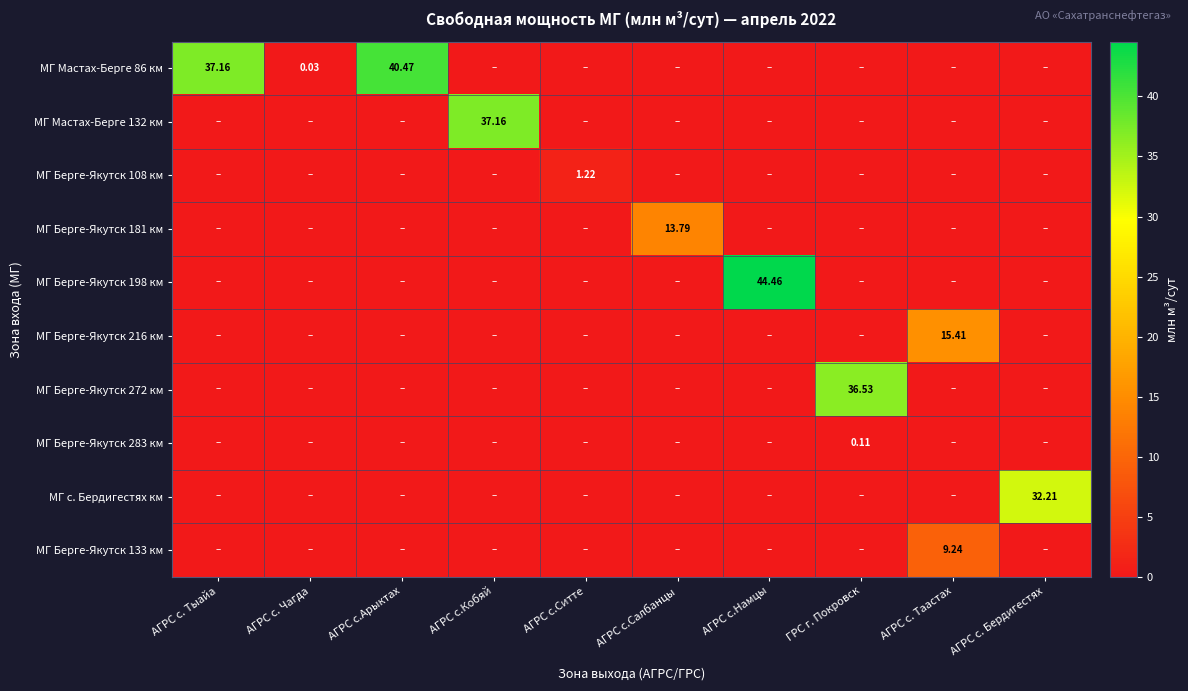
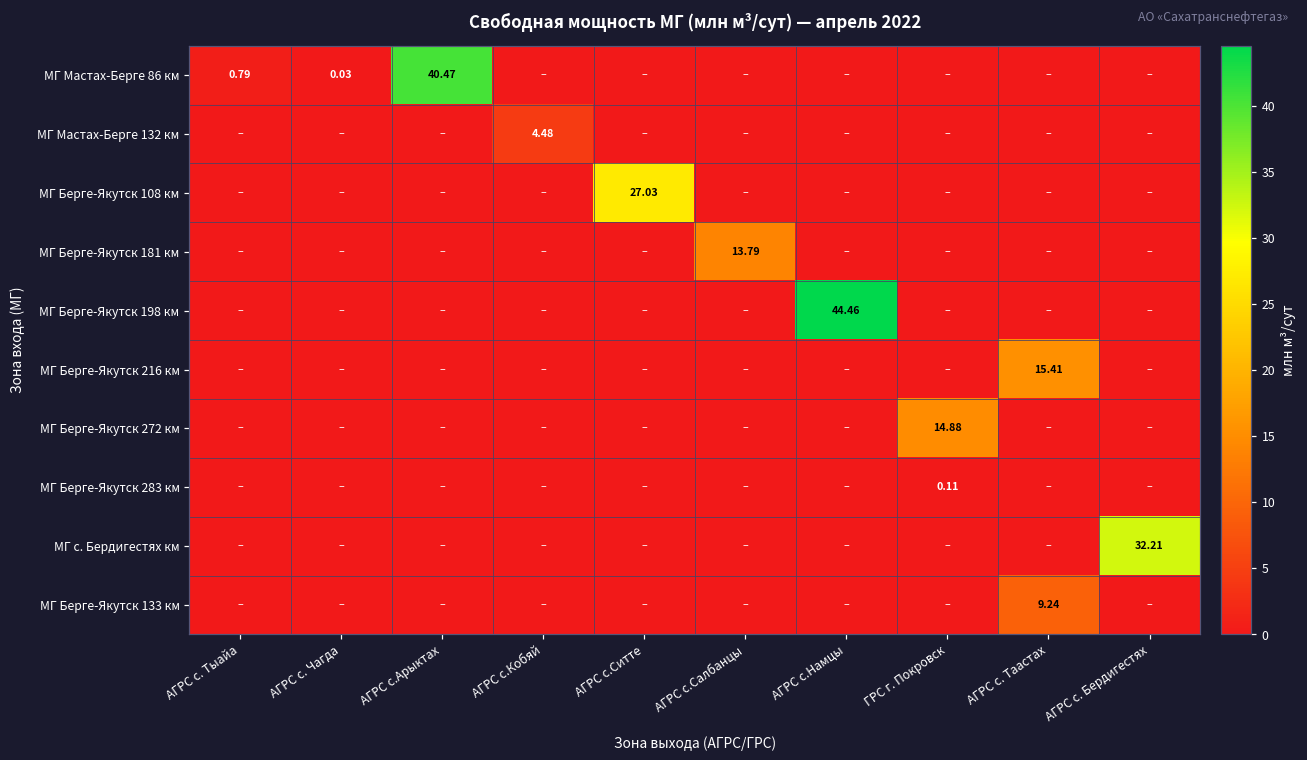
МГ Мастах-Берге 86 км, АГРС с. Тыайа: 37.16 -> 0.79
МГ Мастах-Берге 132 км, АГРС с.Кобяй: 37.16 -> 4.48
МГ Берге-Якутск 108 км, АГРС с.Ситте: 1.22 -> 27.03
МГ Берге-Якутск 272 км, ГРС г. Покровск: 36.53 -> 14.88
